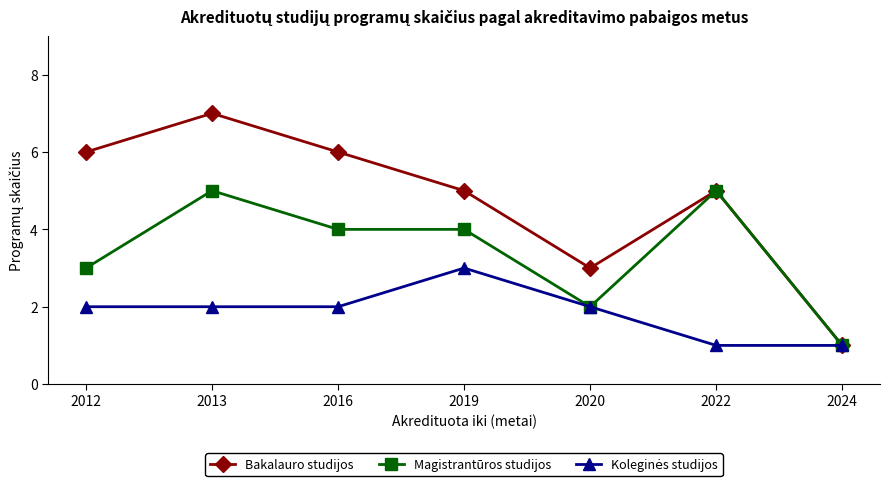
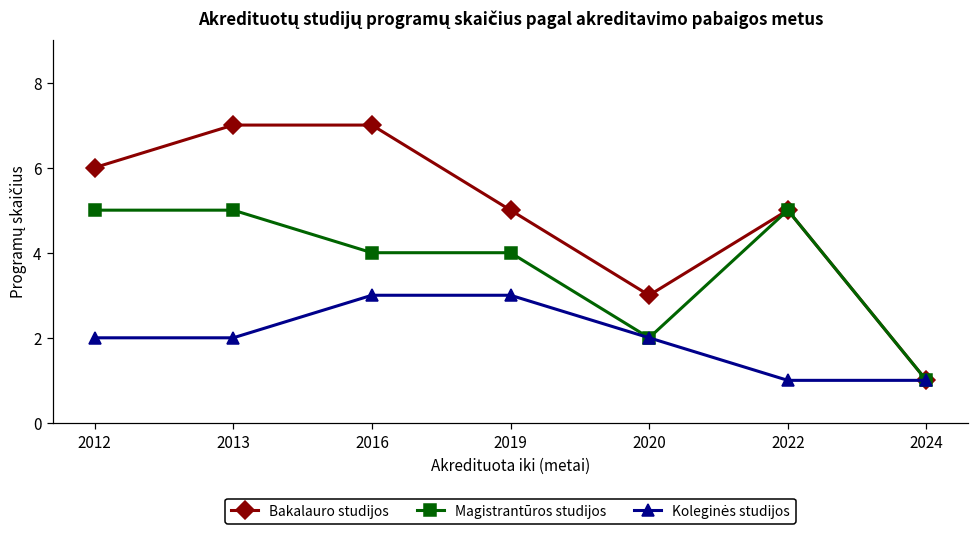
Magistrantūros studijos, 2012: 3 -> 5
Bakalauro studijos, 2016: 6 -> 7
Koleginės studijos, 2016: 2 -> 3
